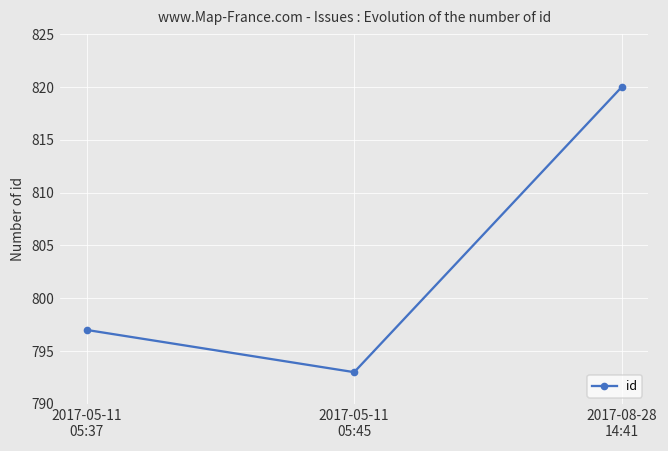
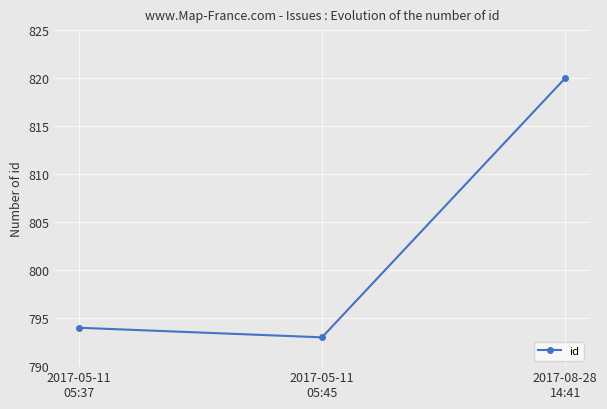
2017-05-11 05:37: 797 -> 794
